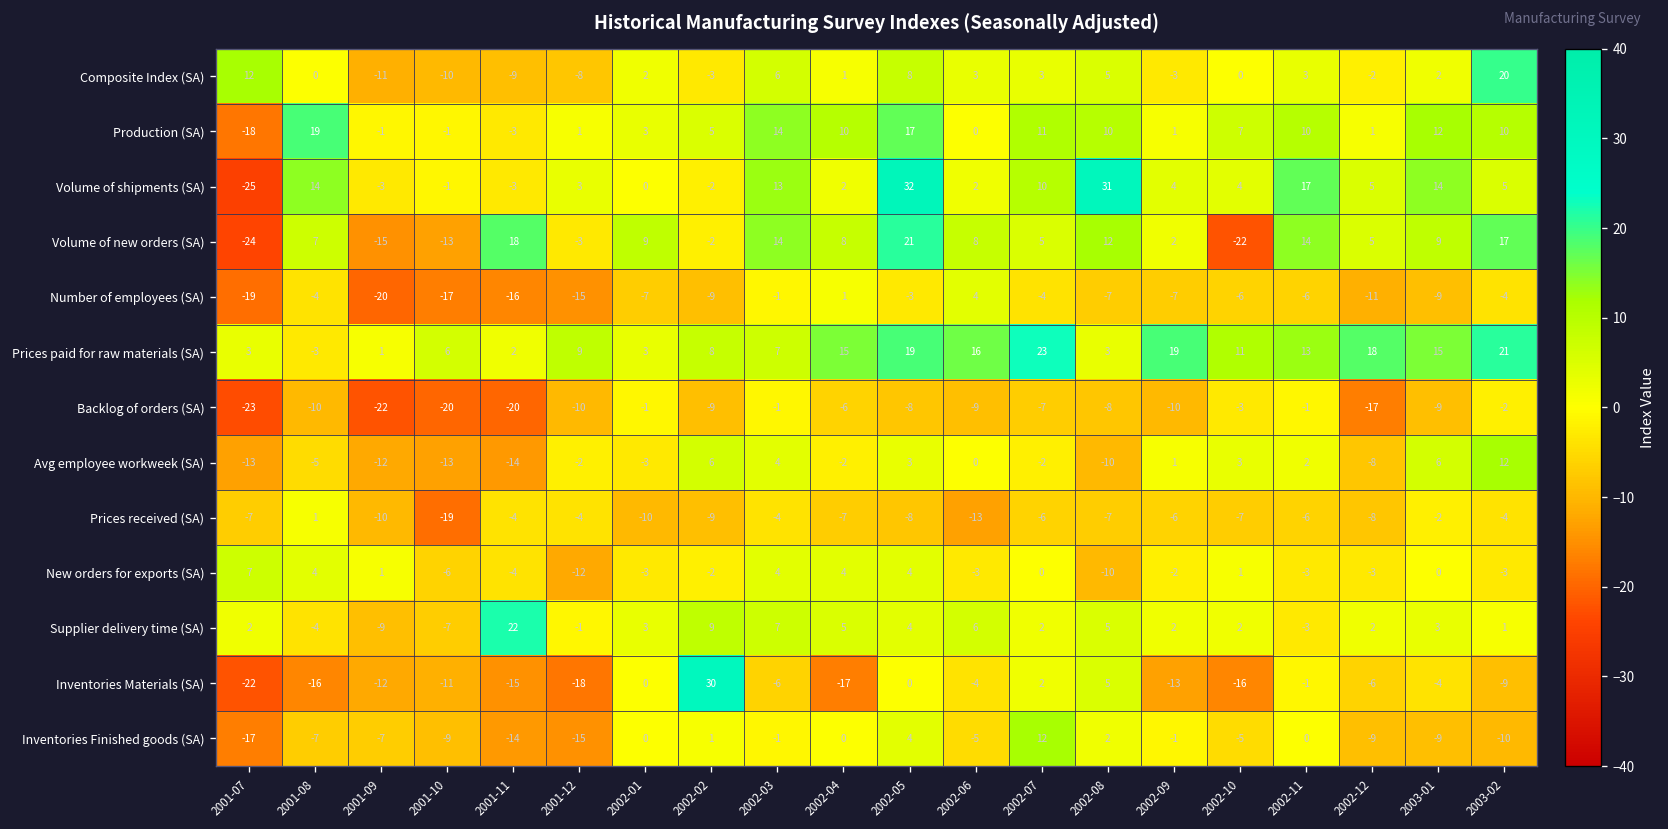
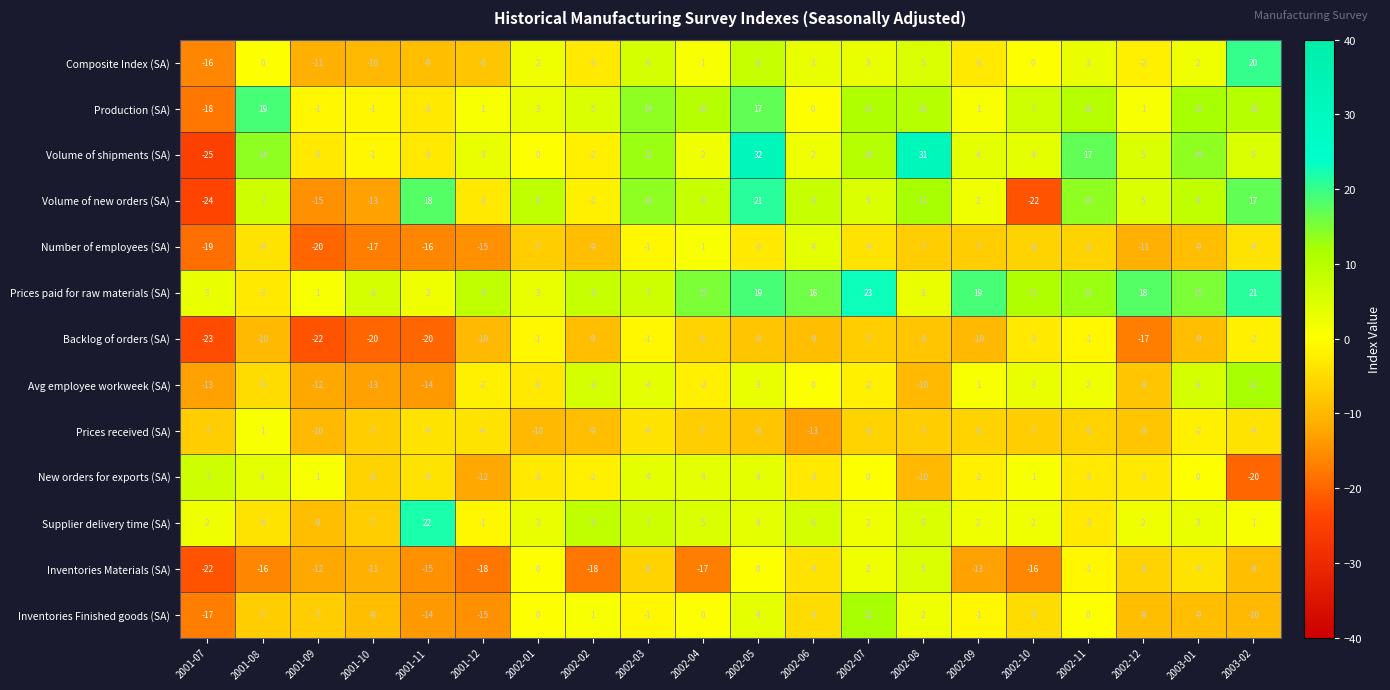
Composite Index (SA), 2001-07: 12 -> -16
Prices received (SA), 2001-10: -19 -> -7
New orders for exports (SA), 2003-02: -3 -> -20
Inventories Materials (SA), 2002-02: 30 -> -18
